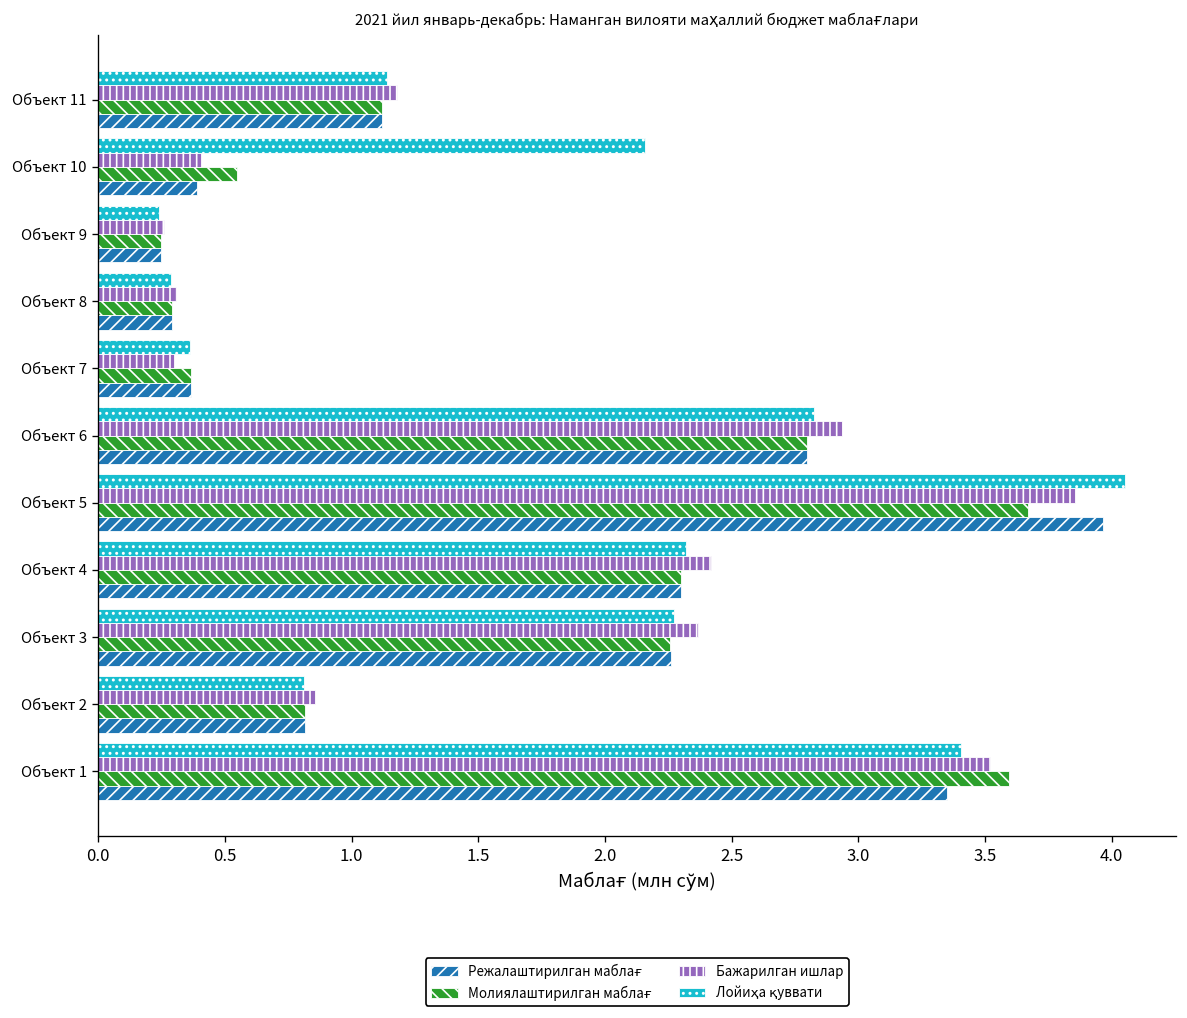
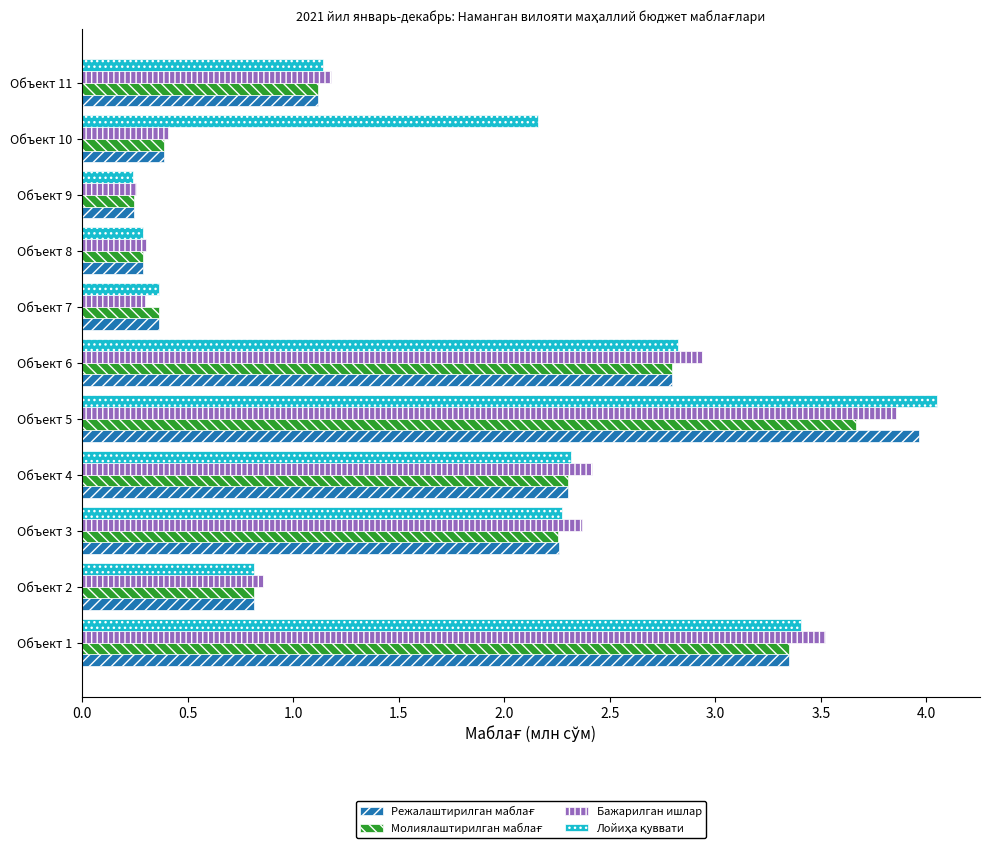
Молиялаштирилган маблағ, Объект 10: 0.55 -> 0.39
Молиялаштирилган маблағ, Объект 1: 3.60 -> 3.35
